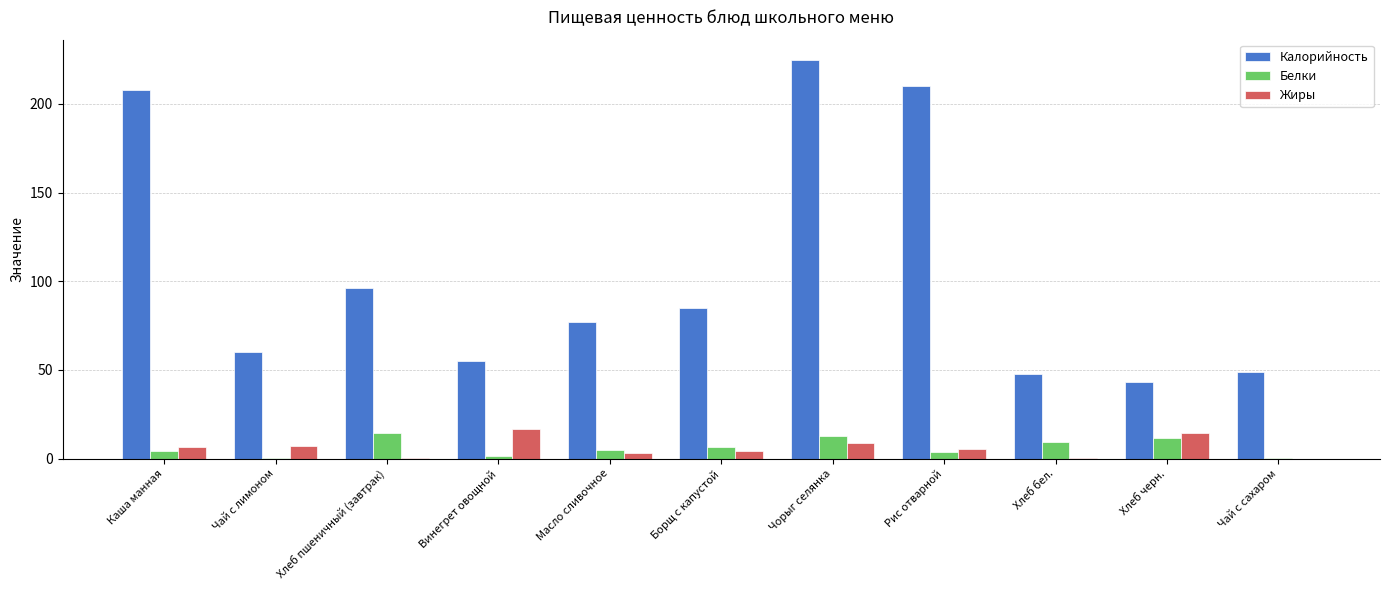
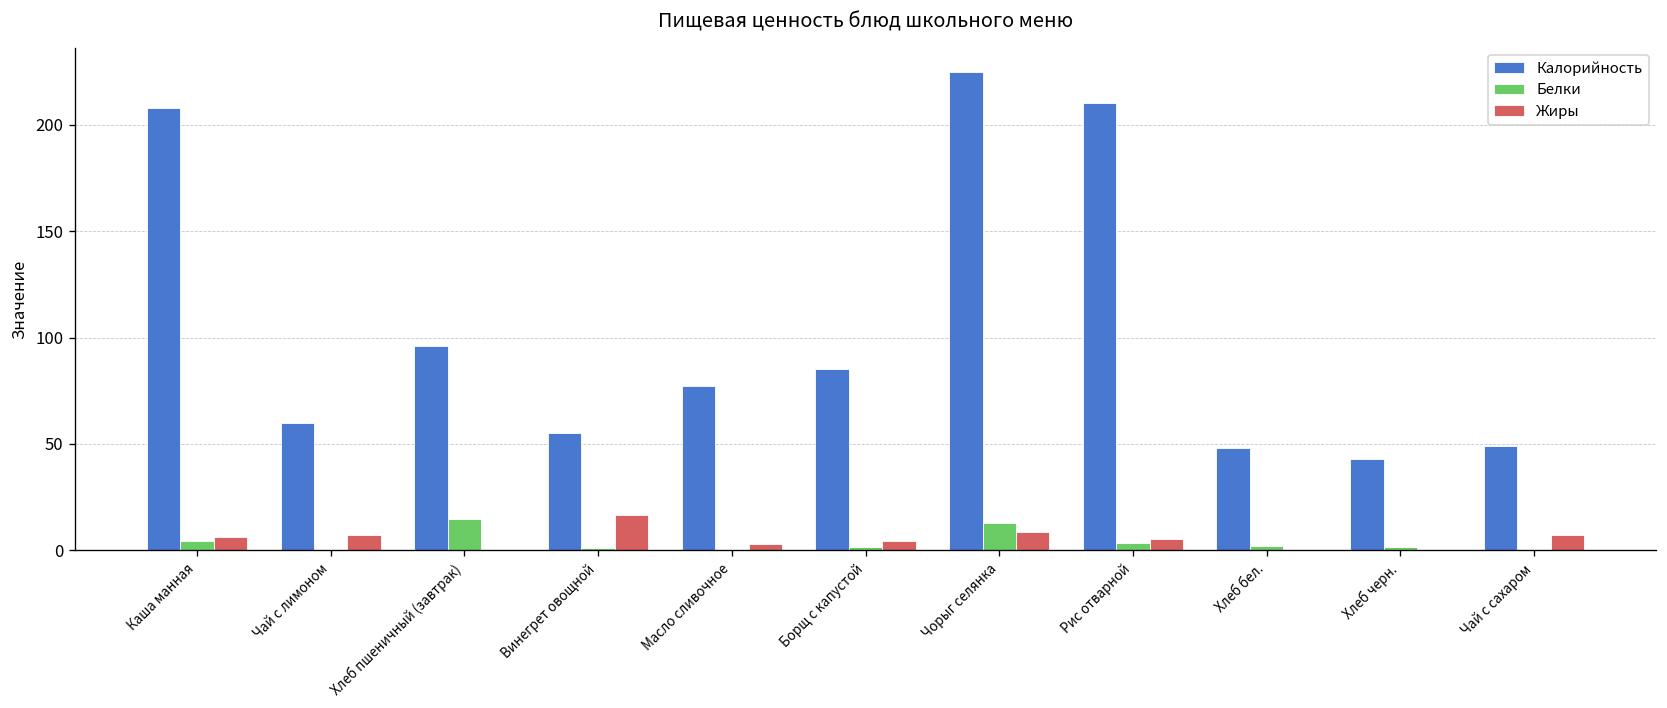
Белки, Масло сливочное: 5 -> 0
Белки, Борщ с капустой: 6 -> 2
Белки, Хлеб бел.: 10 -> 2
Белки, Хлеб черн.: 12 -> 1
Жиры, Хлеб черн.: 15 -> 0
Жиры, Чай с сахаром: 0 -> 7
